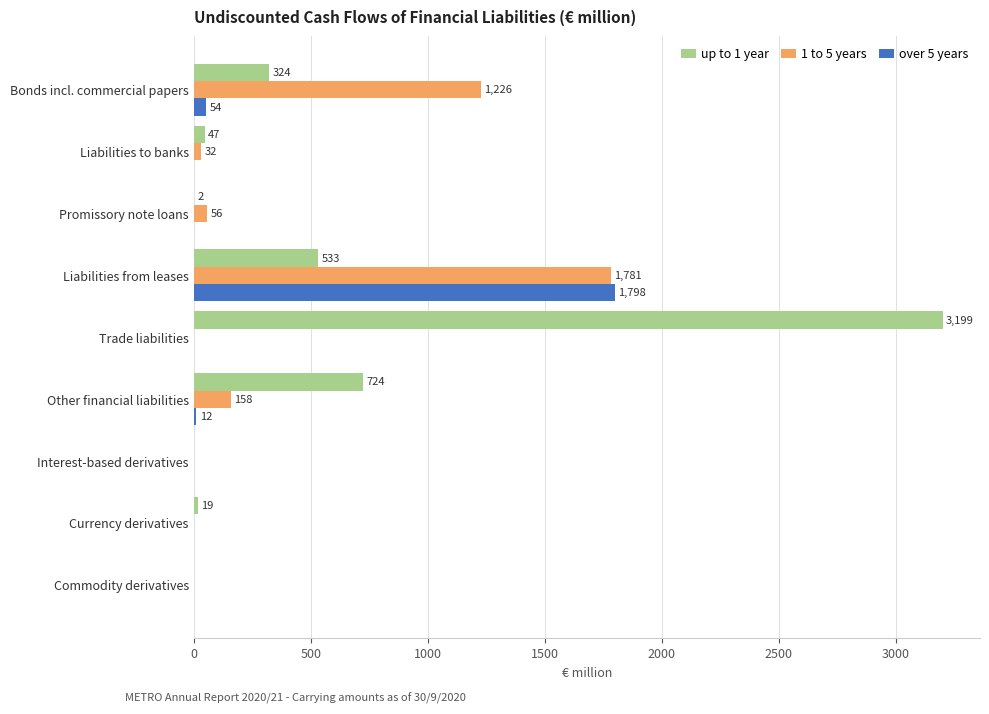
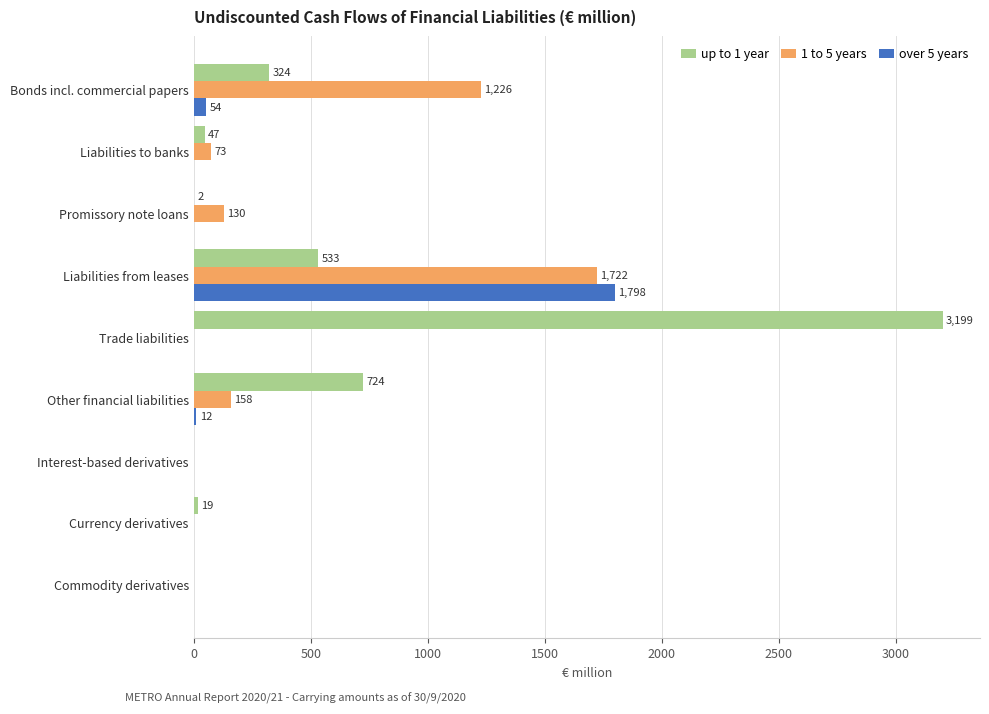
1 to 5 years, Liabilities to banks: 32 -> 73
1 to 5 years, Promissory note loans: 56 -> 130
1 to 5 years, Liabilities from leases: 1,781 -> 1,722
